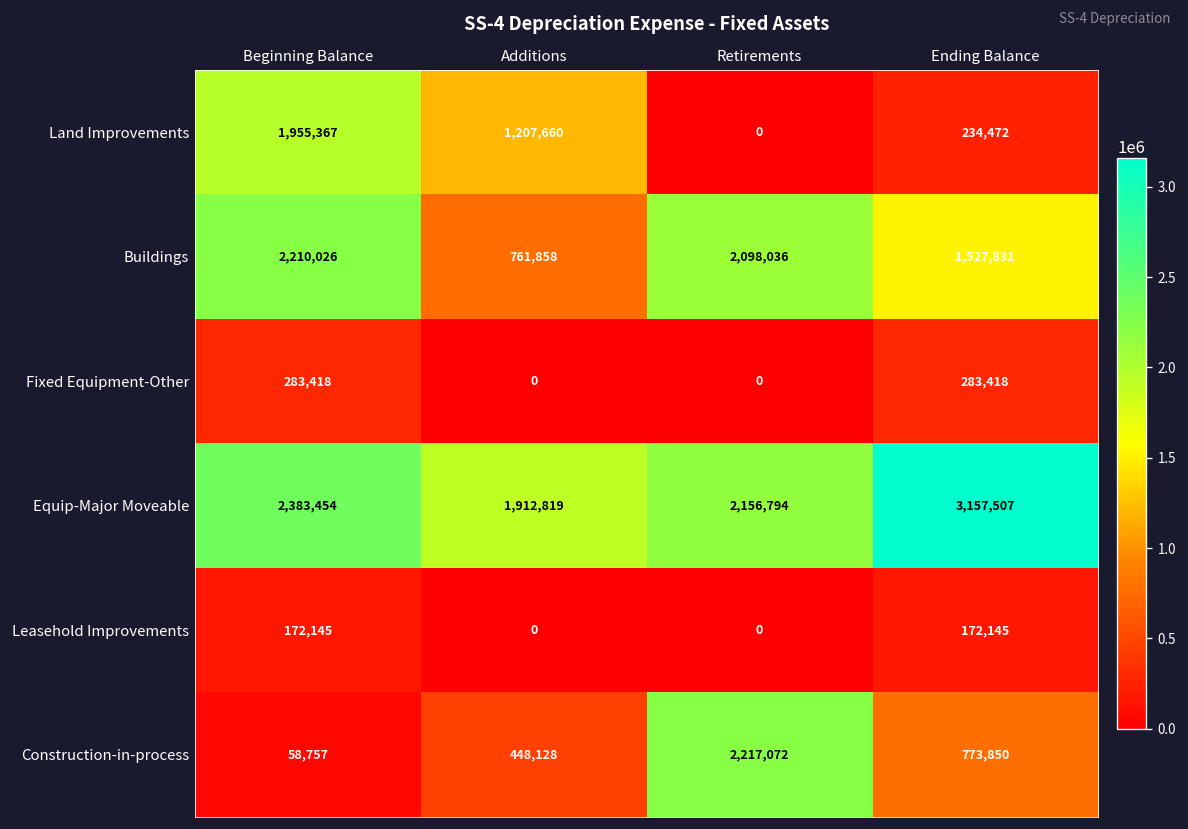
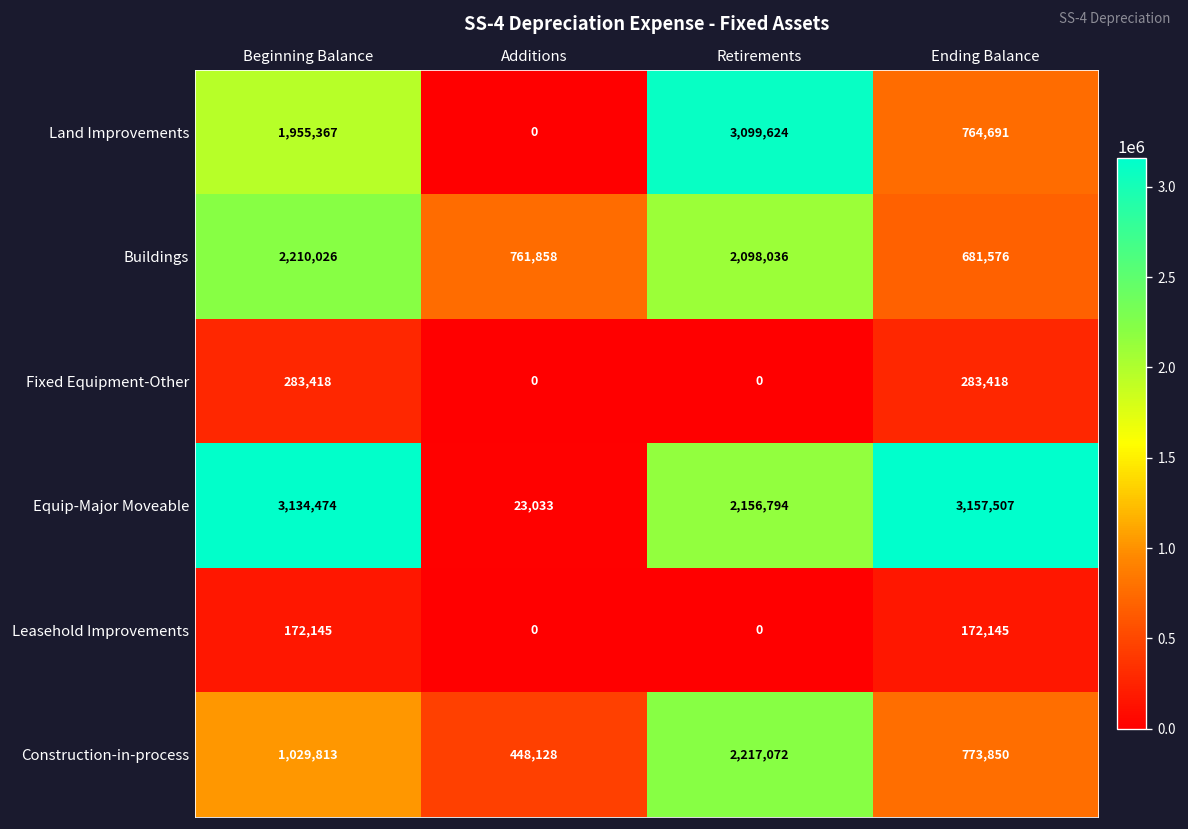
Land Improvements, Additions: 1,207,660 -> 0
Land Improvements, Retirements: 0 -> 3,099,624
Land Improvements, Ending Balance: 234,472 -> 764,691
Buildings, Ending Balance: 1,527,831 -> 681,576
Equip-Major Moveable, Beginning Balance: 2,383,454 -> 3,134,474
Equip-Major Moveable, Additions: 1,912,819 -> 23,033
Construction-in-process, Beginning Balance: 58,757 -> 1,029,813
